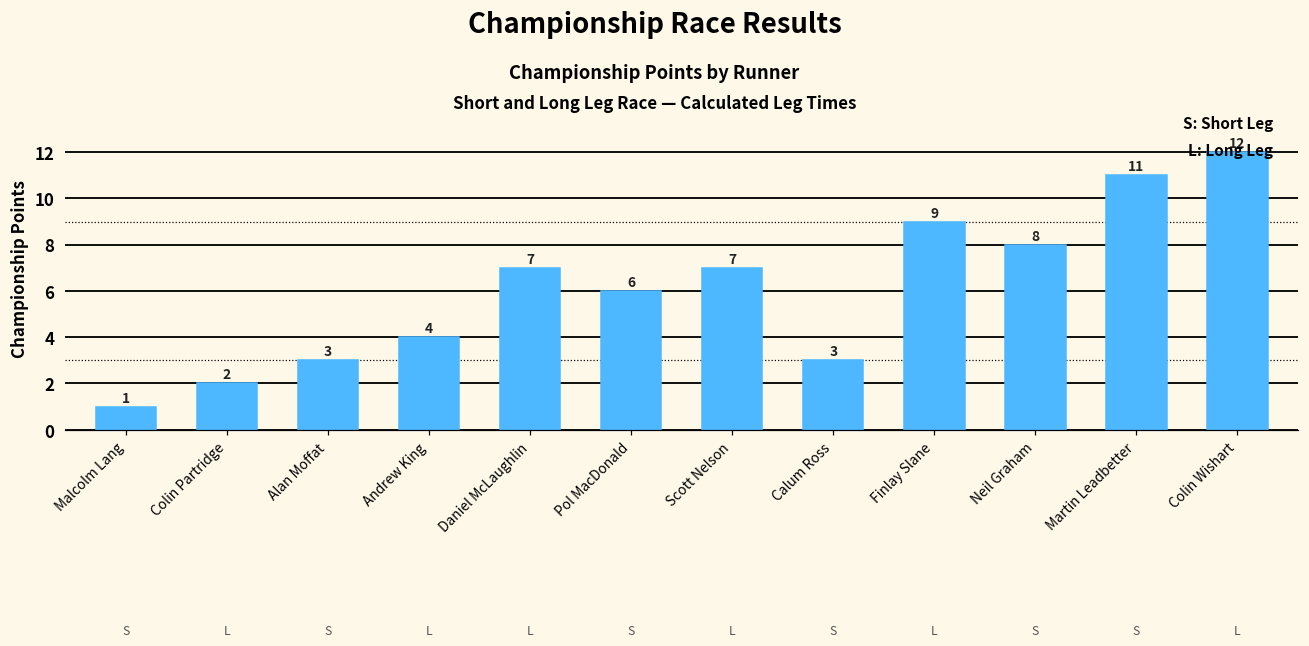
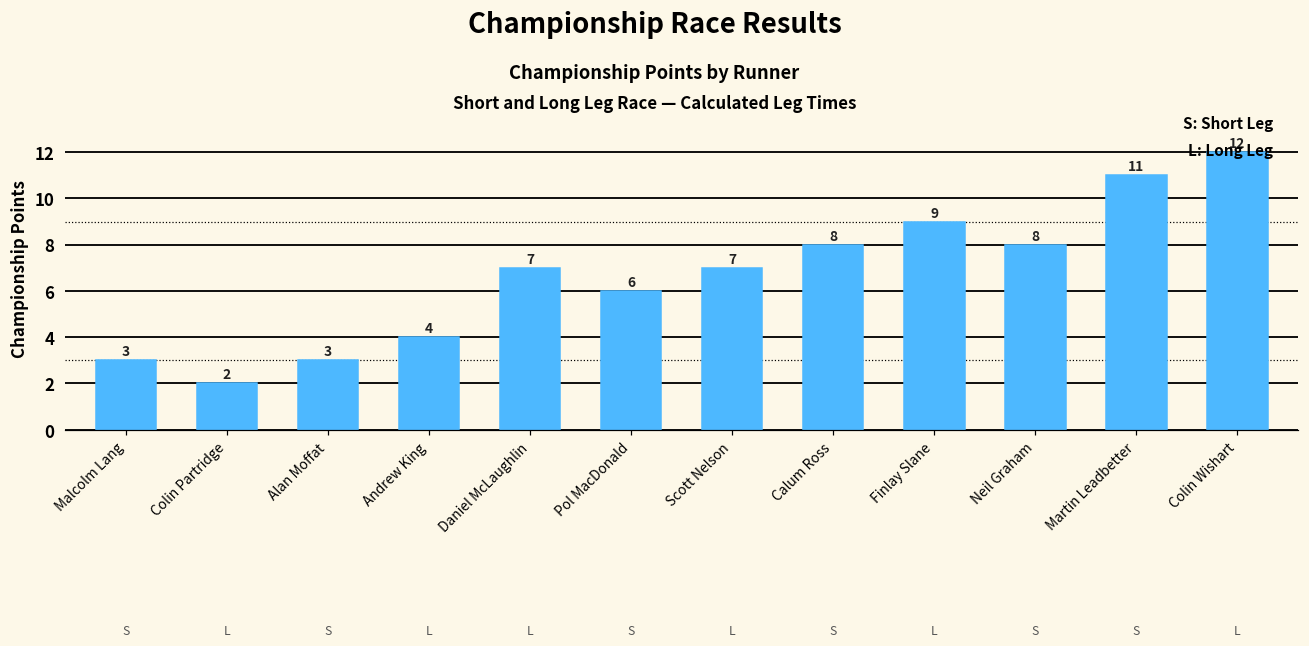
Malcolm Lang: 1 -> 3
Calum Ross: 3 -> 8
